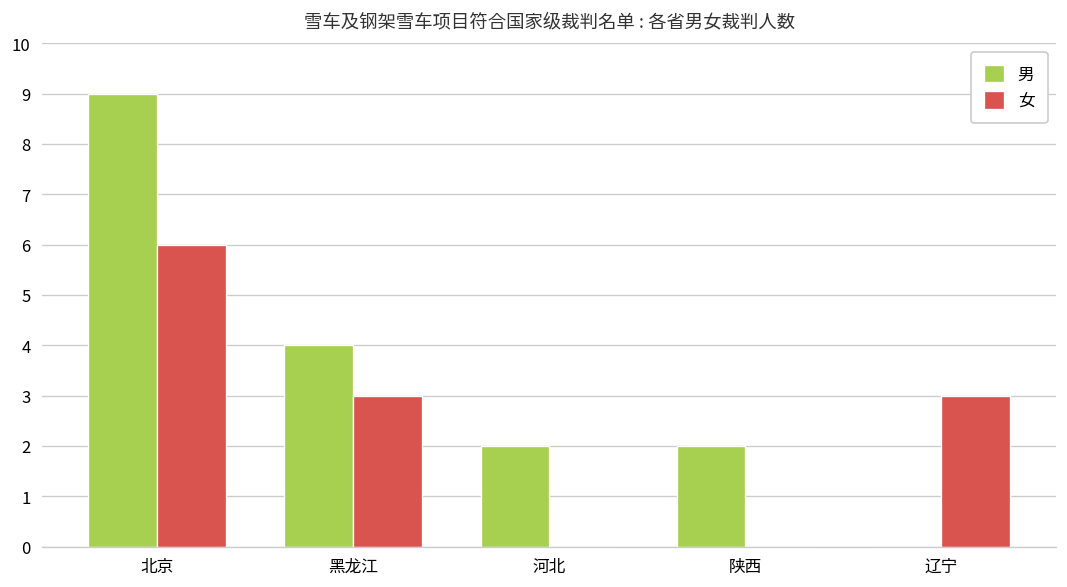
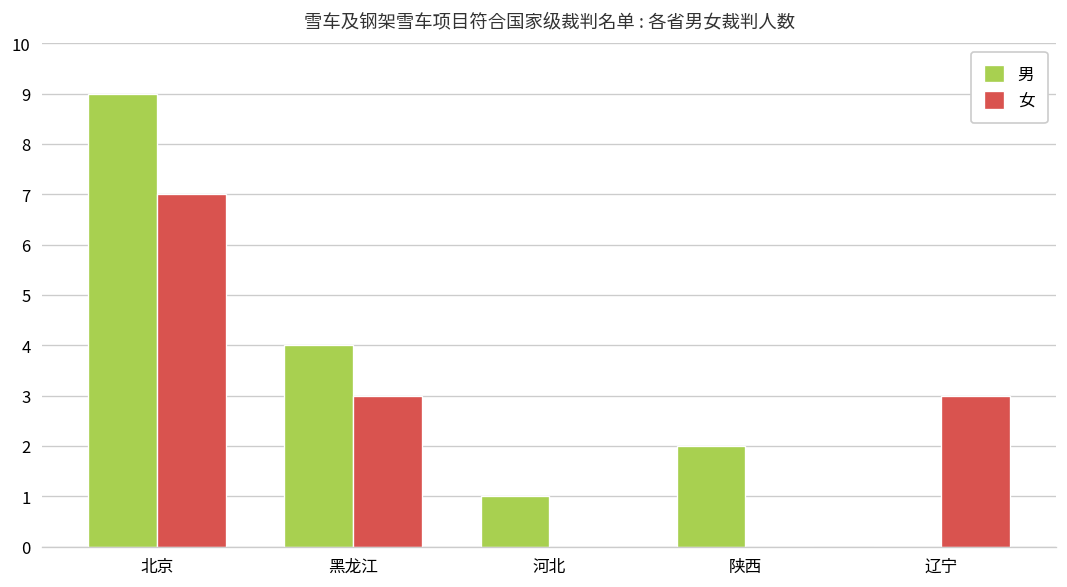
女, 北京: 6 -> 7
男, 河北: 2 -> 1
